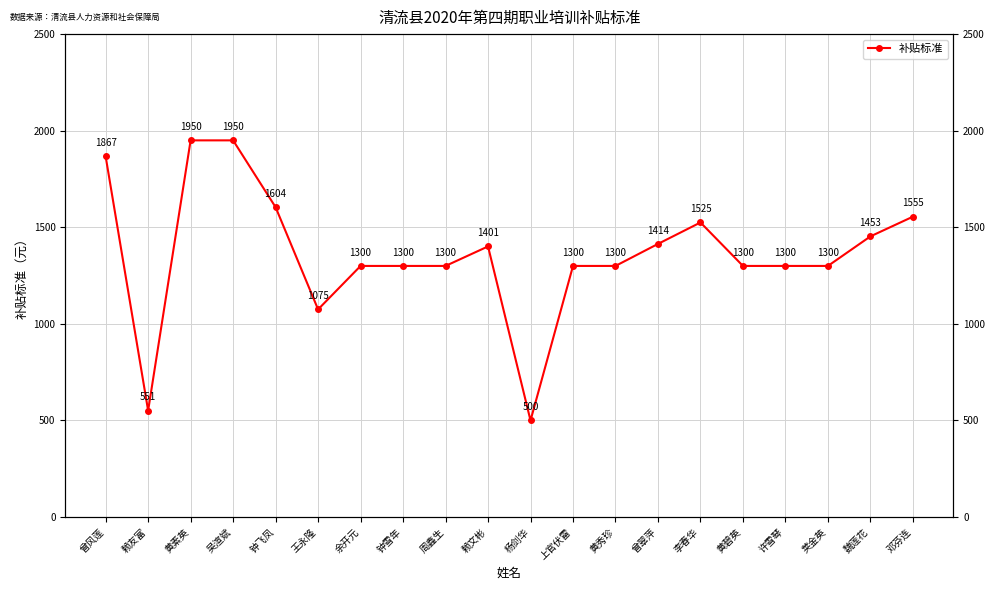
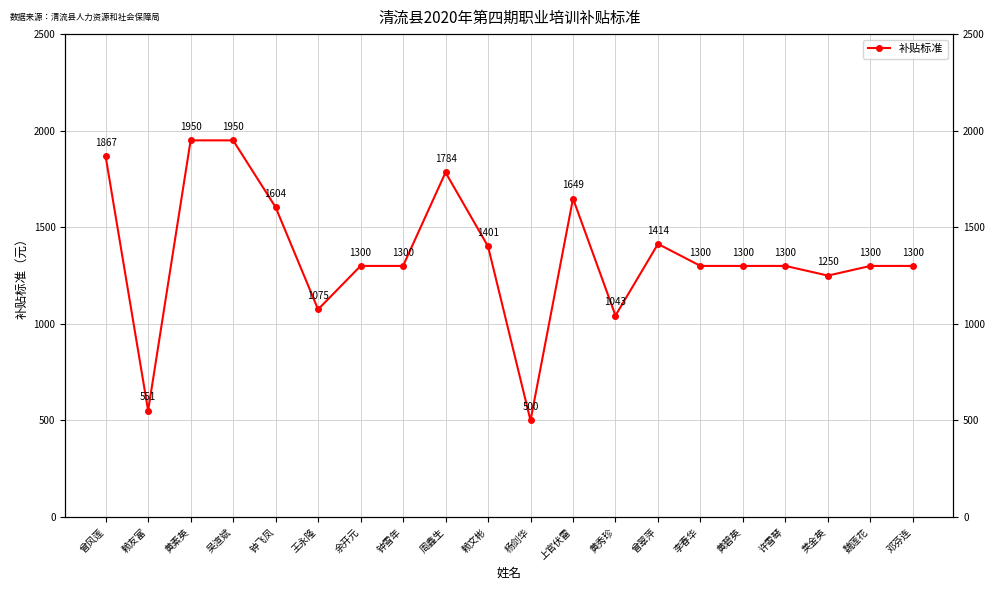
周鑫生: 1300 -> 1784
上官伏雷: 1300 -> 1649
黄秀珍: 1300 -> 1043
李春华: 1525 -> 1300
荚金英: 1300 -> 1250
魏莲花: 1453 -> 1300
邓芬连: 1555 -> 1300
